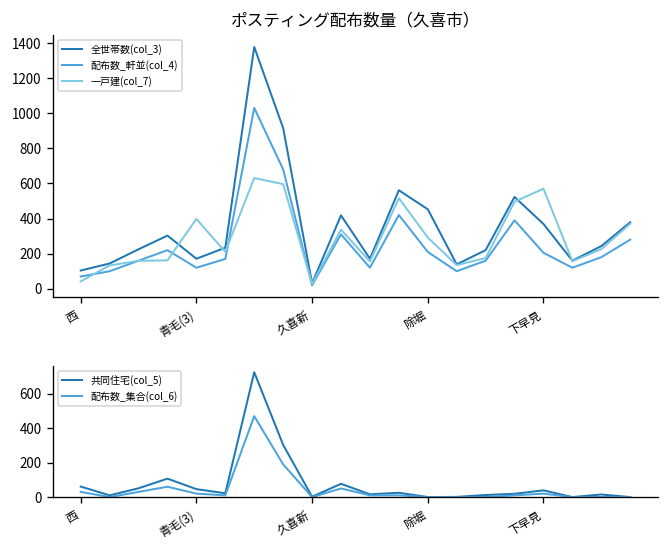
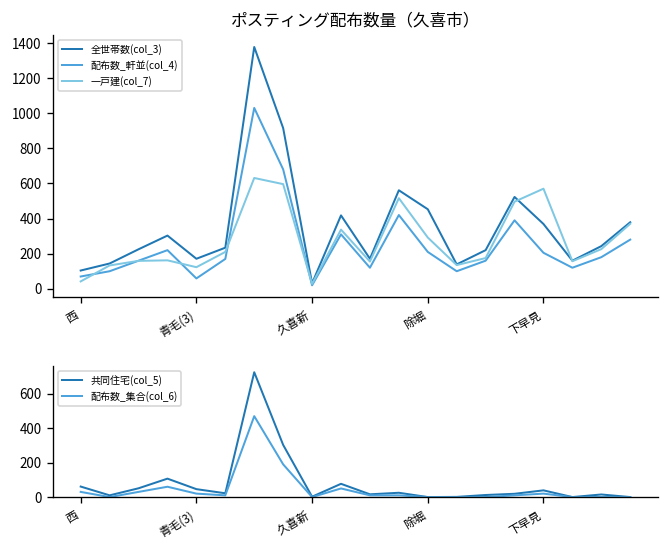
ポスティング配布数量（久喜市）, 配布数_軒並(col_4), 青毛(3): 120 -> 60
ポスティング配布数量（久喜市）, 一戸建(col_7), 青毛(3): 400 -> 120
